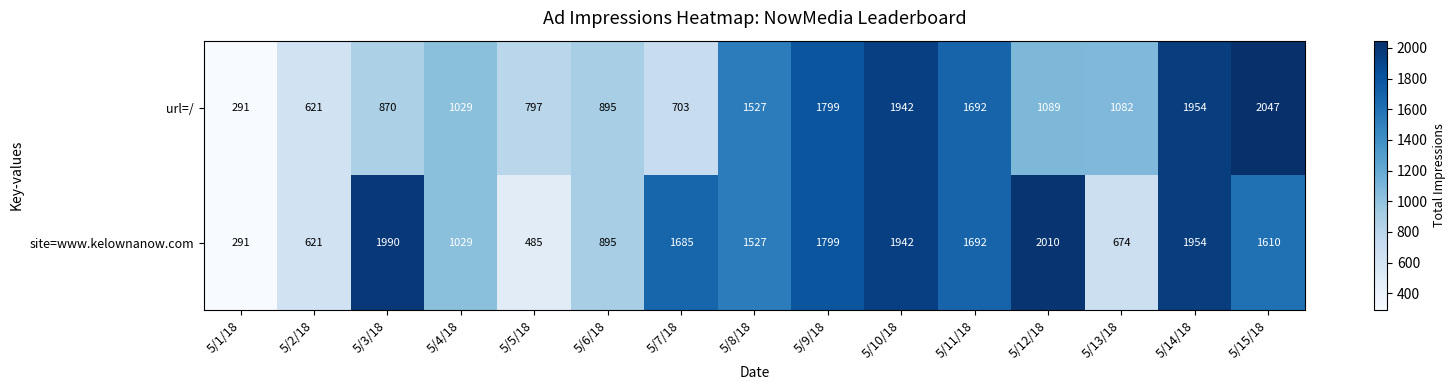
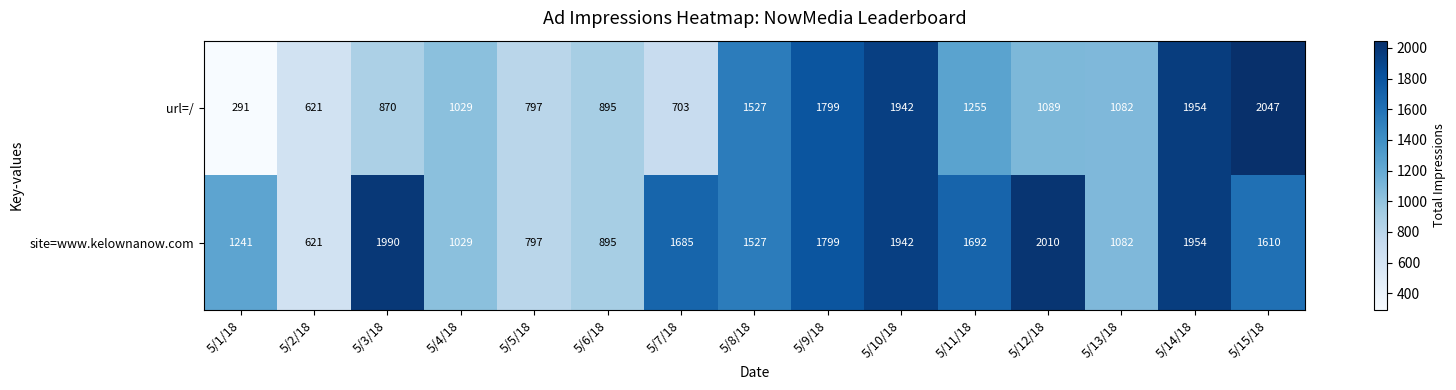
url=/, 5/11/18: 1692 -> 1255
site=www.kelownanow.com, 5/1/18: 291 -> 1241
site=www.kelownanow.com, 5/5/18: 485 -> 797
site=www.kelownanow.com, 5/13/18: 674 -> 1082
